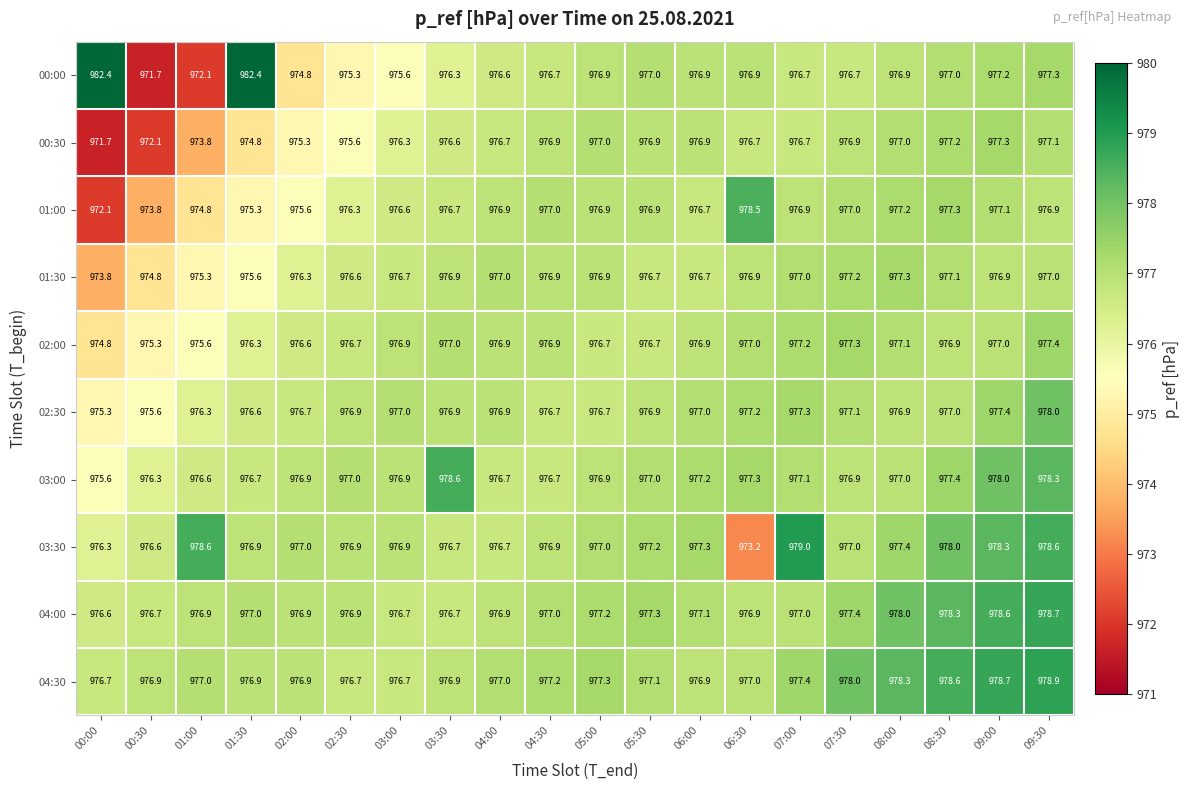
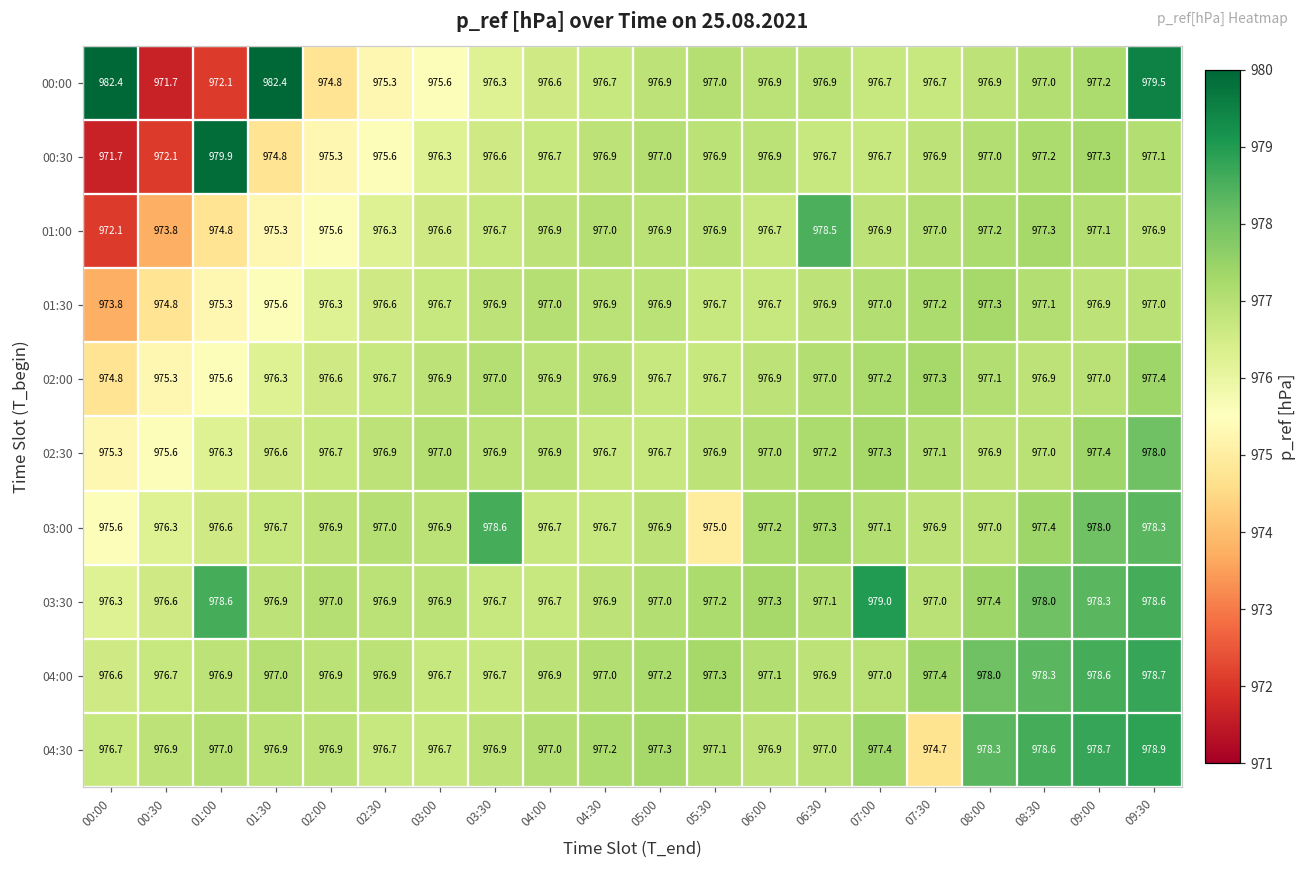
00:00, 09:30: 977.3 -> 979.5
00:30, 01:00: 973.8 -> 979.9
03:00, 05:30: 977.0 -> 975.0
03:30, 06:30: 973.2 -> 977.1
04:30, 07:30: 978.0 -> 974.7
